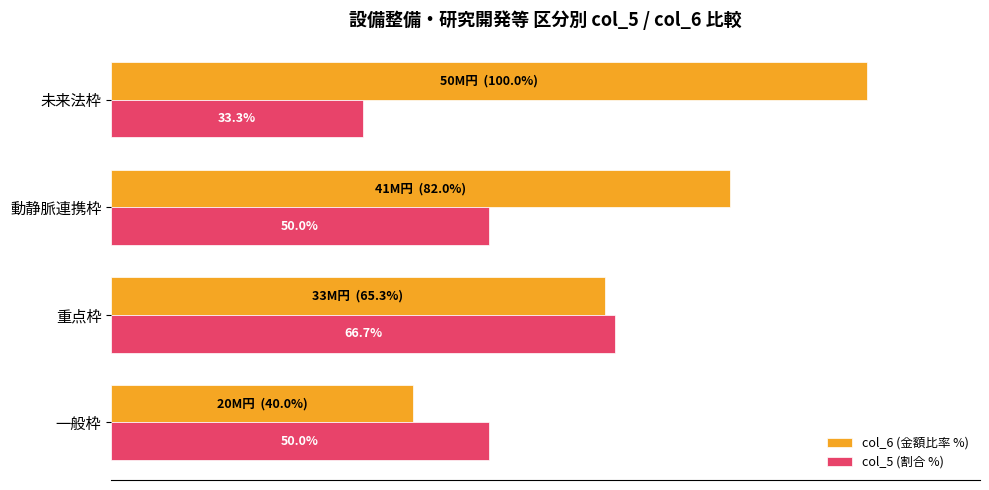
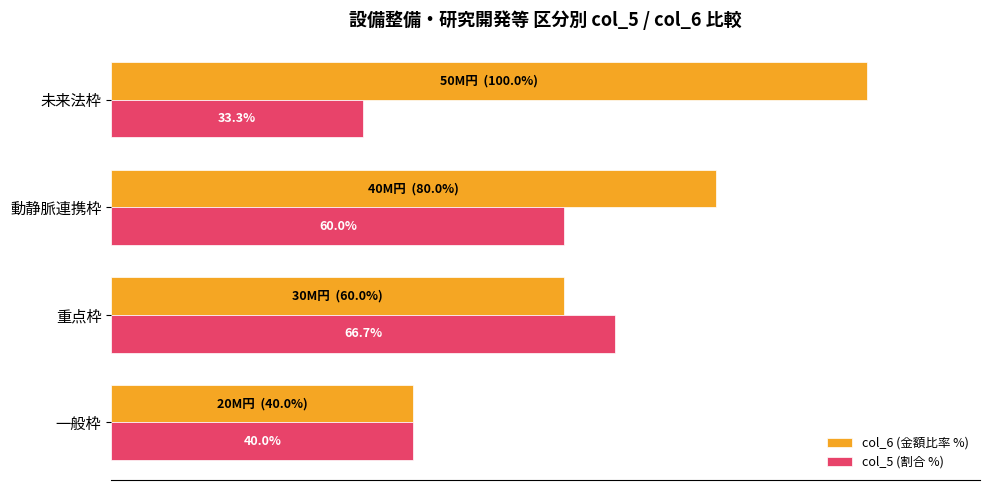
col_6 (金額比率 %), 動静脈連携枠: 41M円 (82.0%) -> 40M円 (80.0%)
col_5 (割合 %), 動静脈連携枠: 50.0% -> 60.0%
col_6 (金額比率 %), 重点枠: 33M円 (65.3%) -> 30M円 (60.0%)
col_5 (割合 %), 一般枠: 50.0% -> 40.0%
